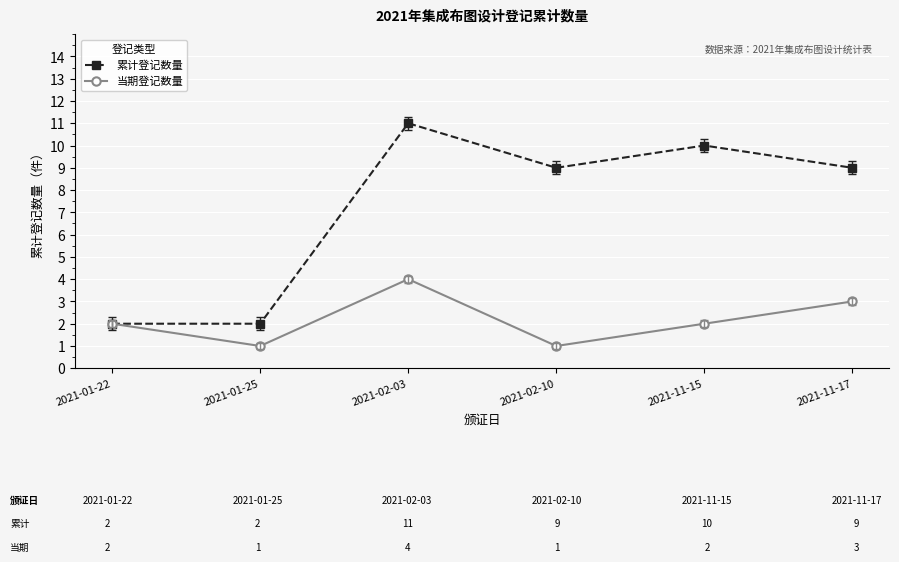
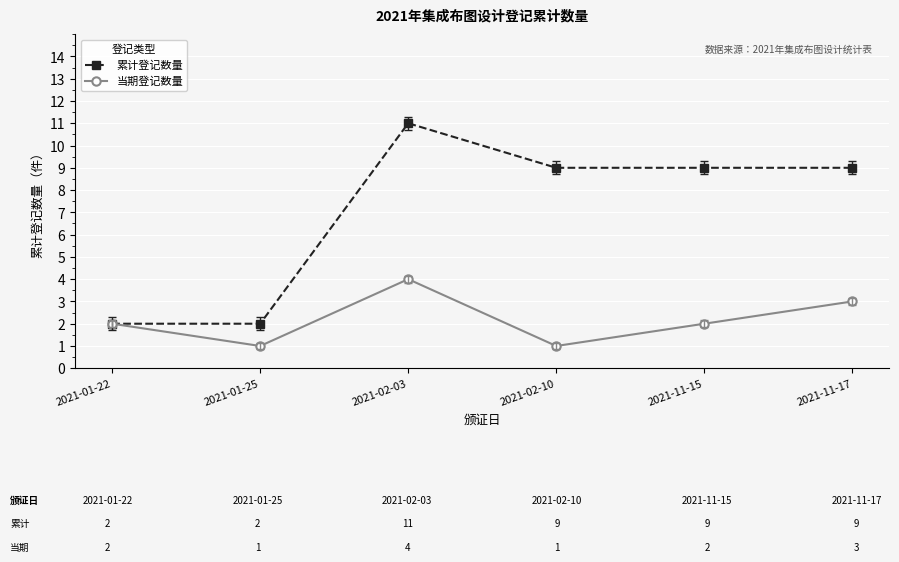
累计登记数量, 2021-11-15: 10 -> 9
